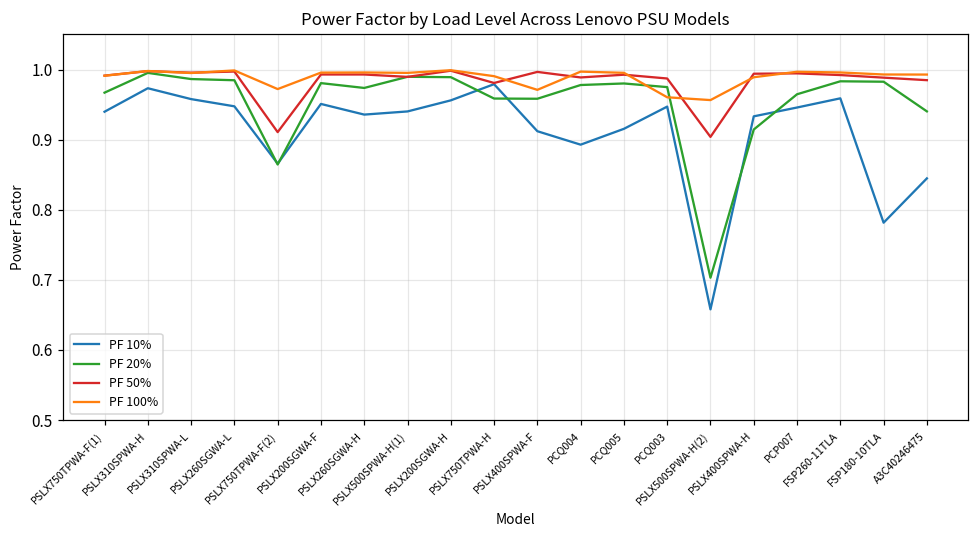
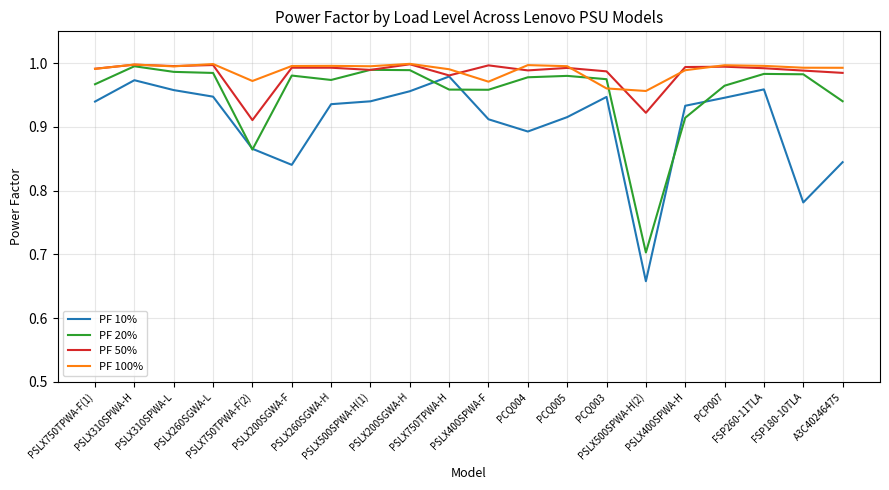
PF 10%, PSLX200SGWA-F: 0.95 -> 0.84
PF 50%, PSLX500SPWA-H(2): 0.90 -> 0.92
